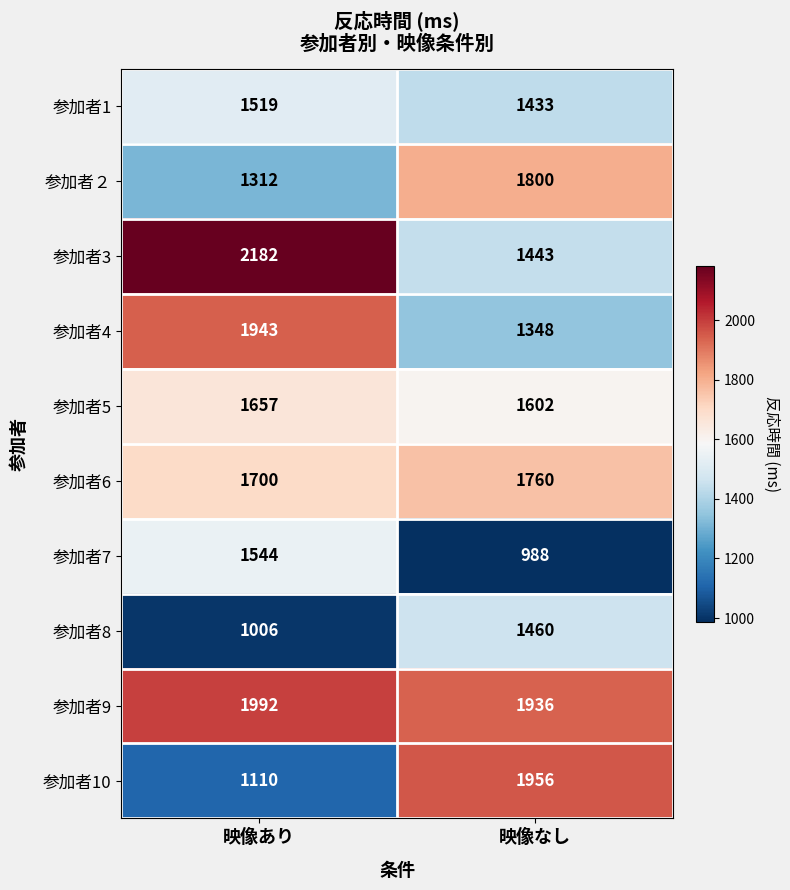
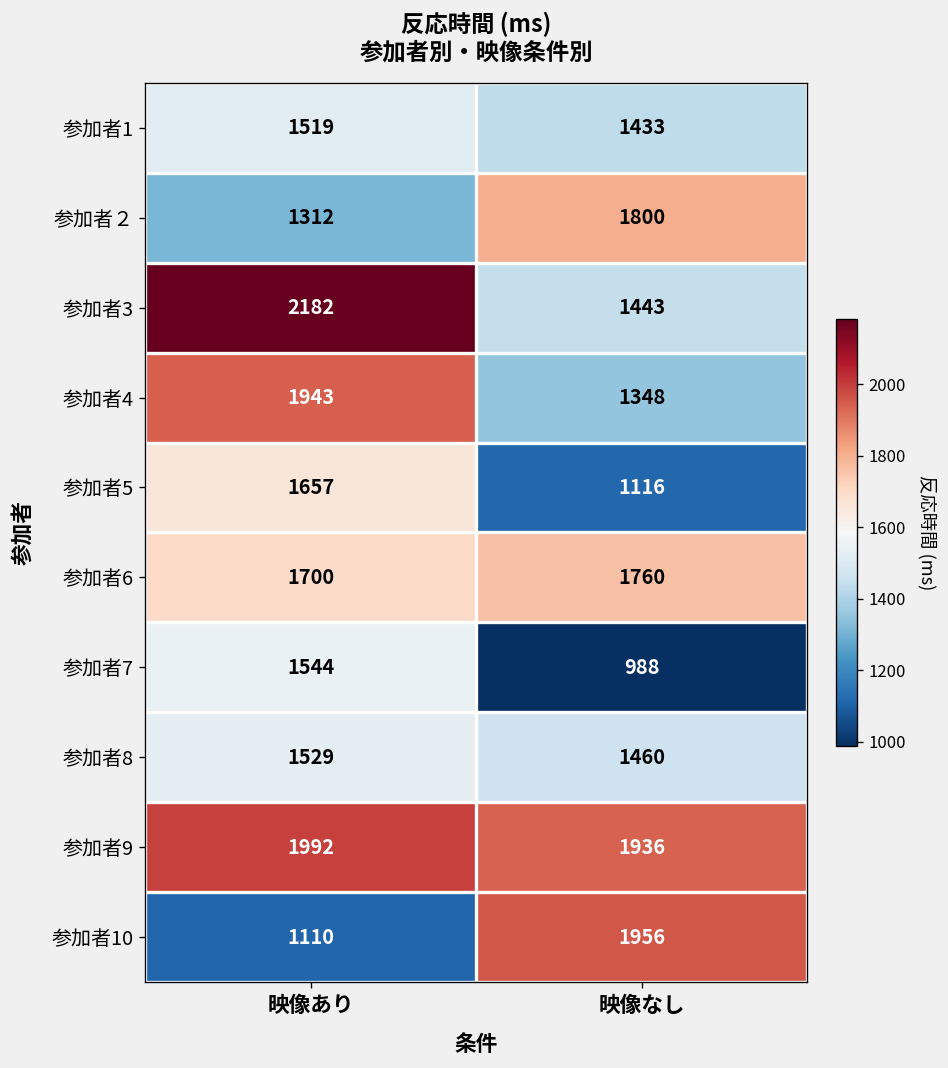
参加者5, 映像なし: 1602 -> 1116
参加者8, 映像あり: 1006 -> 1529
